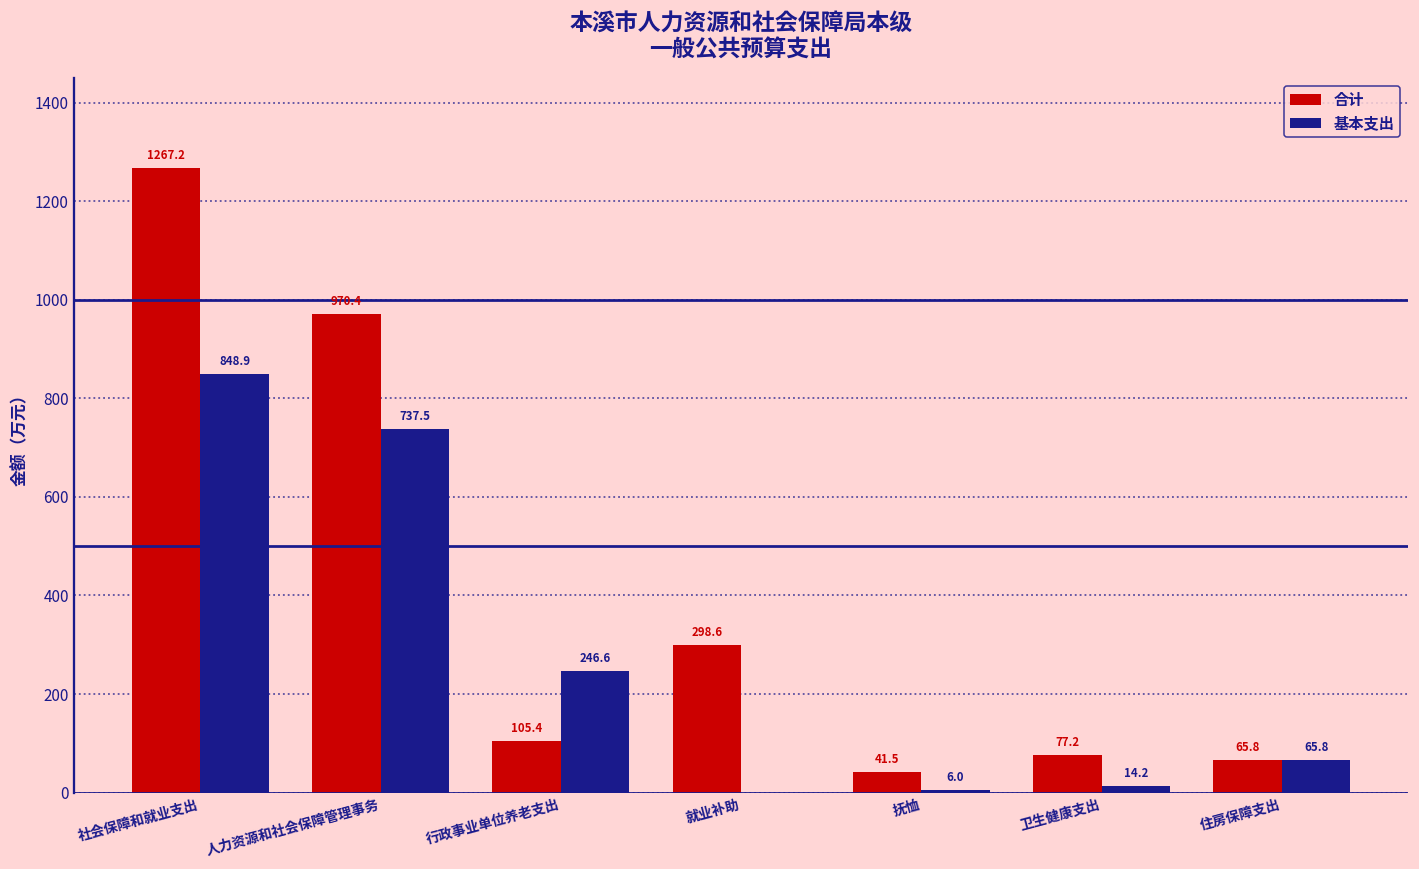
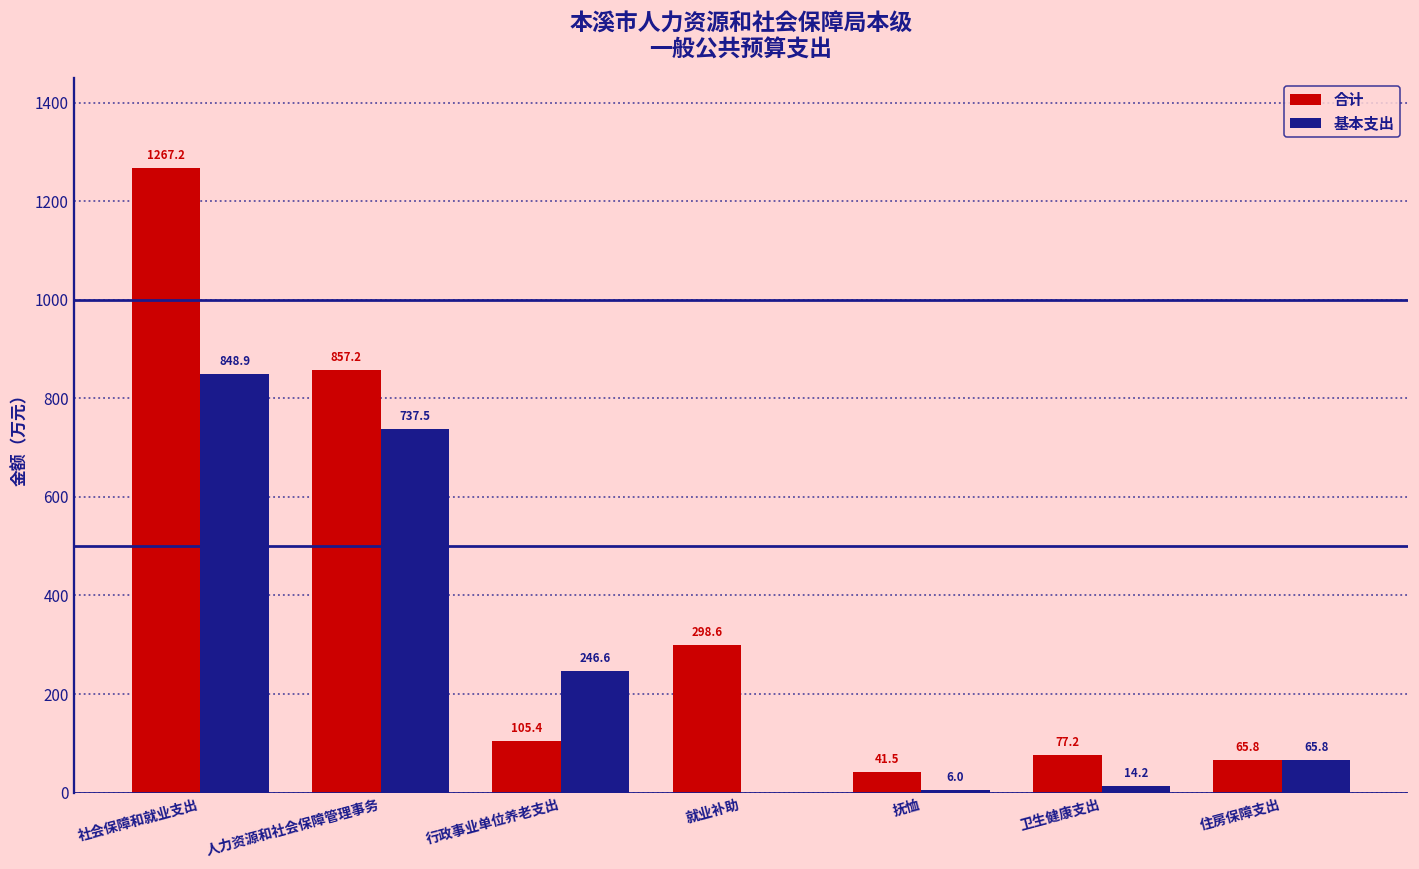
合计, 人力资源和社会保障管理事务: 970.4 -> 857.2
